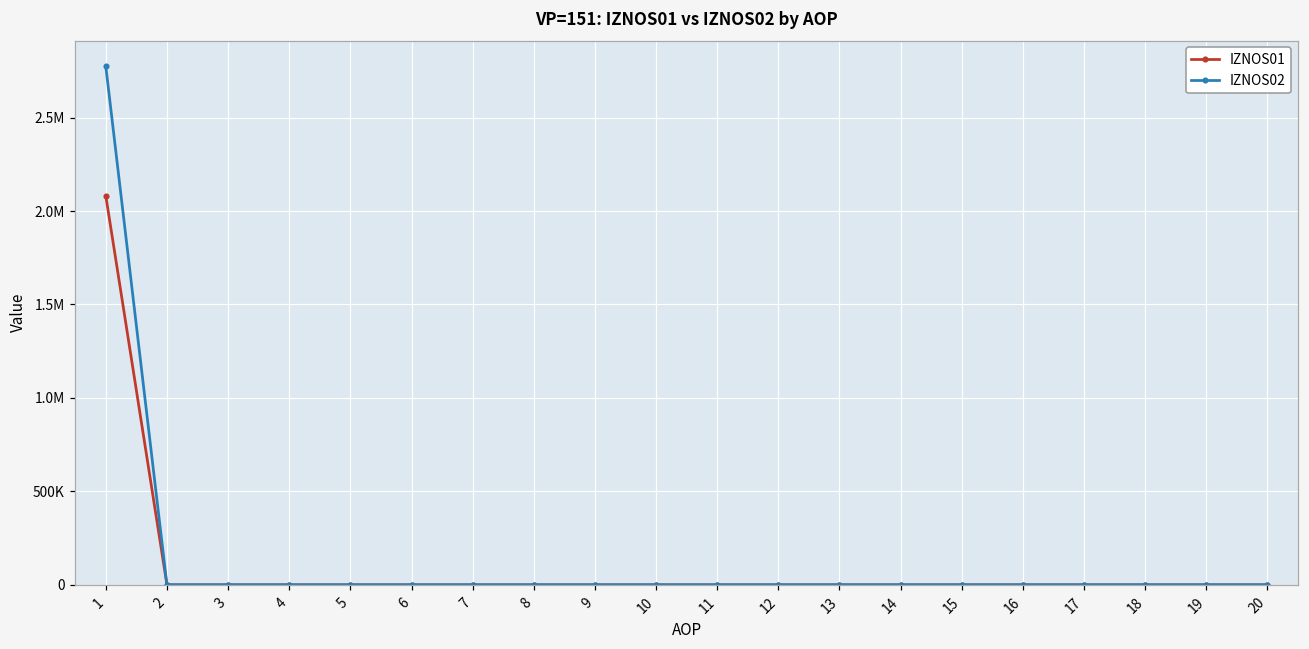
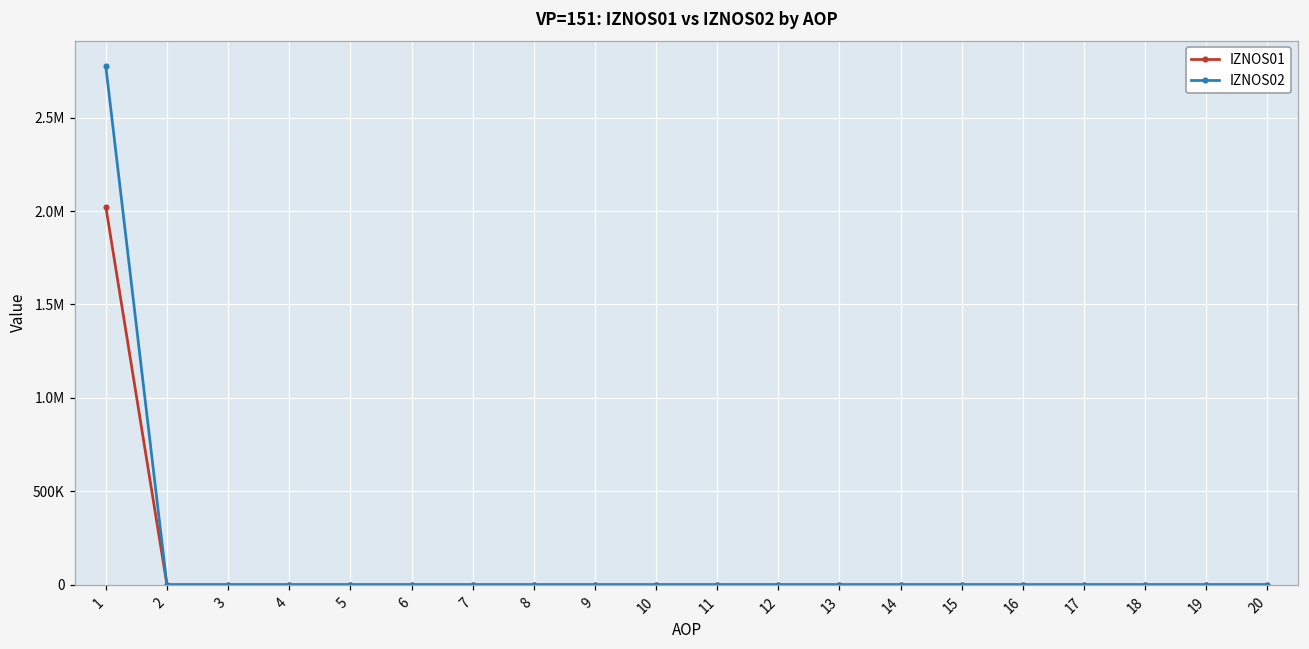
IZNOS01, 1: 2080000 -> 2020000
